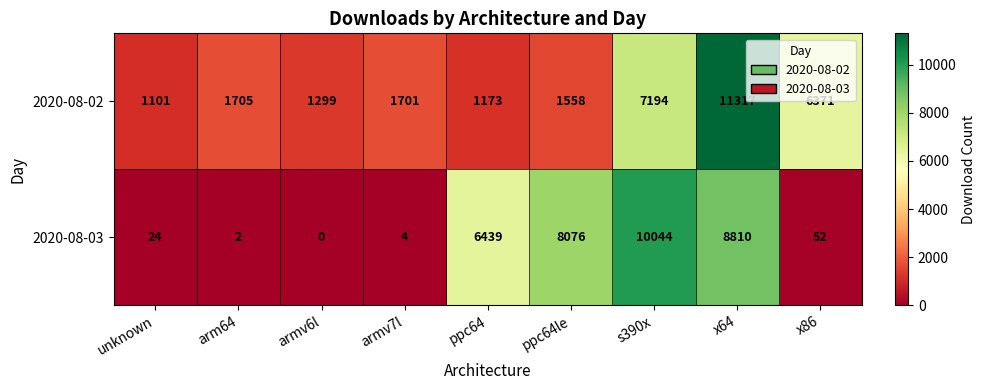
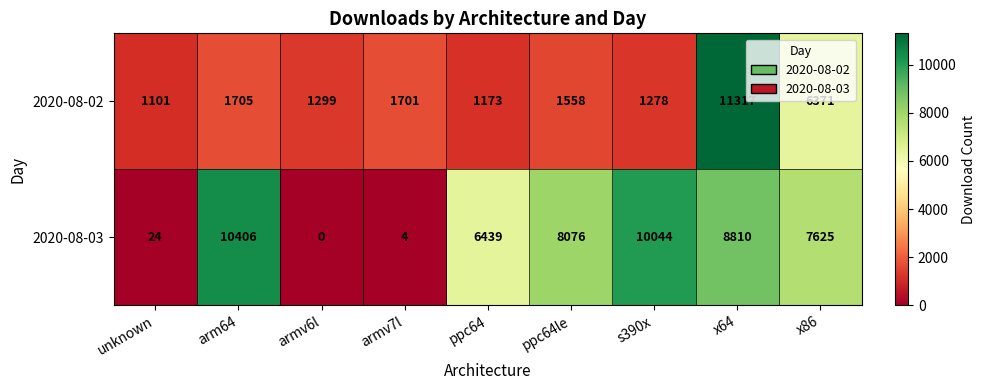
2020-08-02, s390x: 7194 -> 1278
2020-08-03, arm64: 2 -> 10406
2020-08-03, x86: 52 -> 7625
